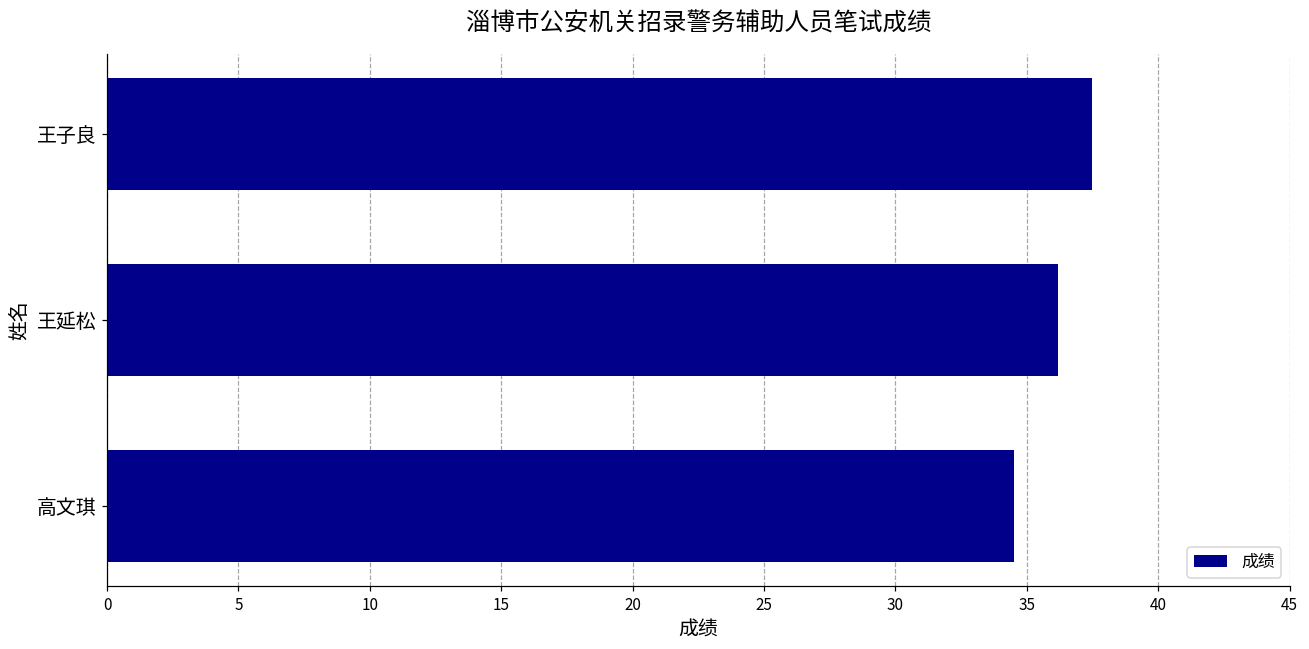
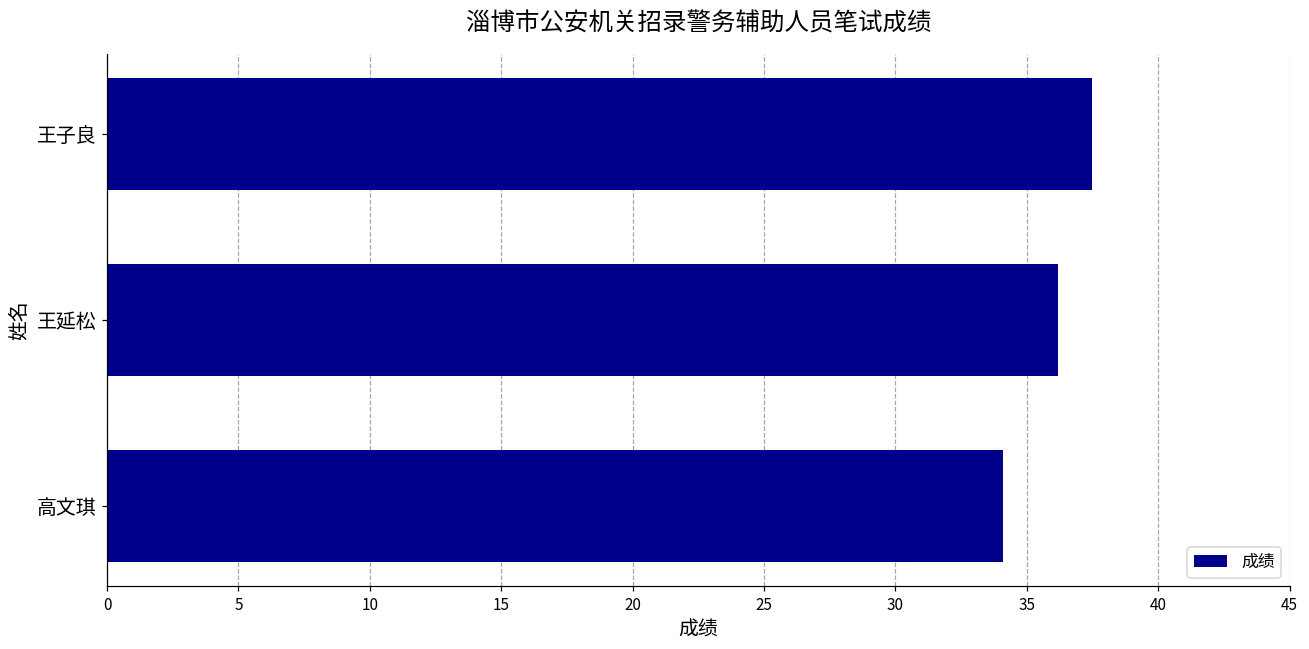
高文琪: 34.5 -> 34.1
